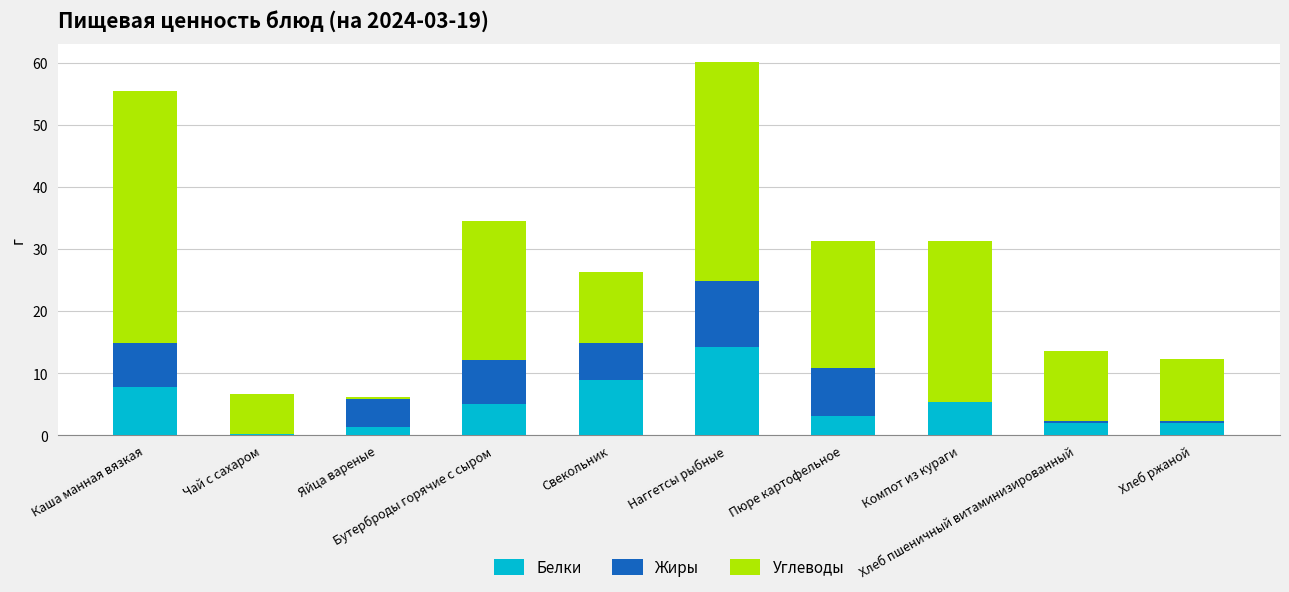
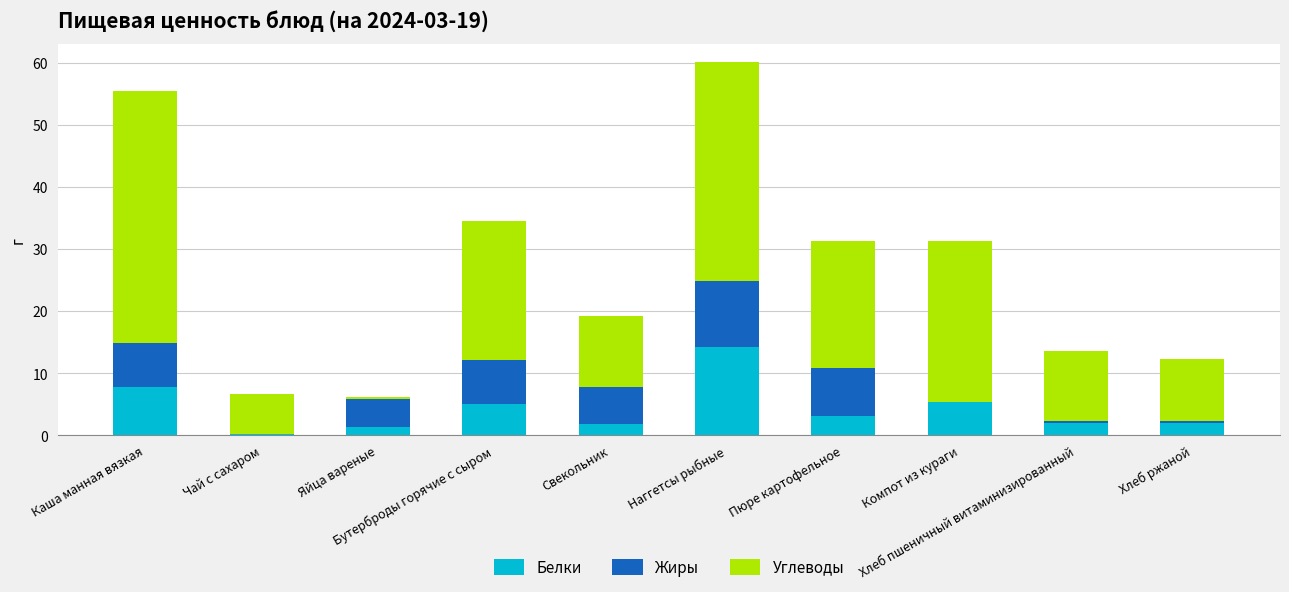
Белки, Свекольник: 9 -> 2
